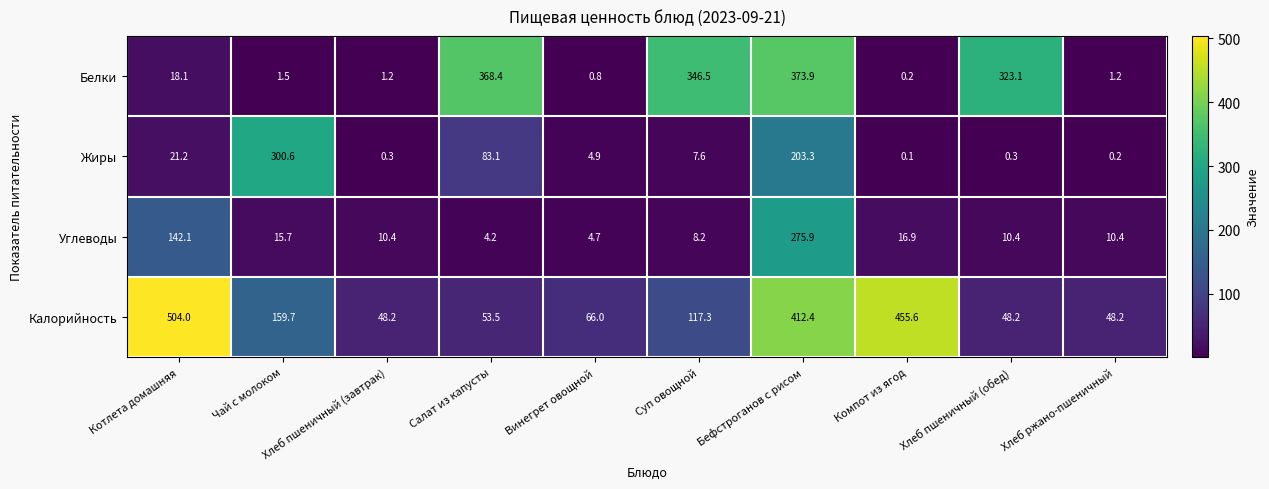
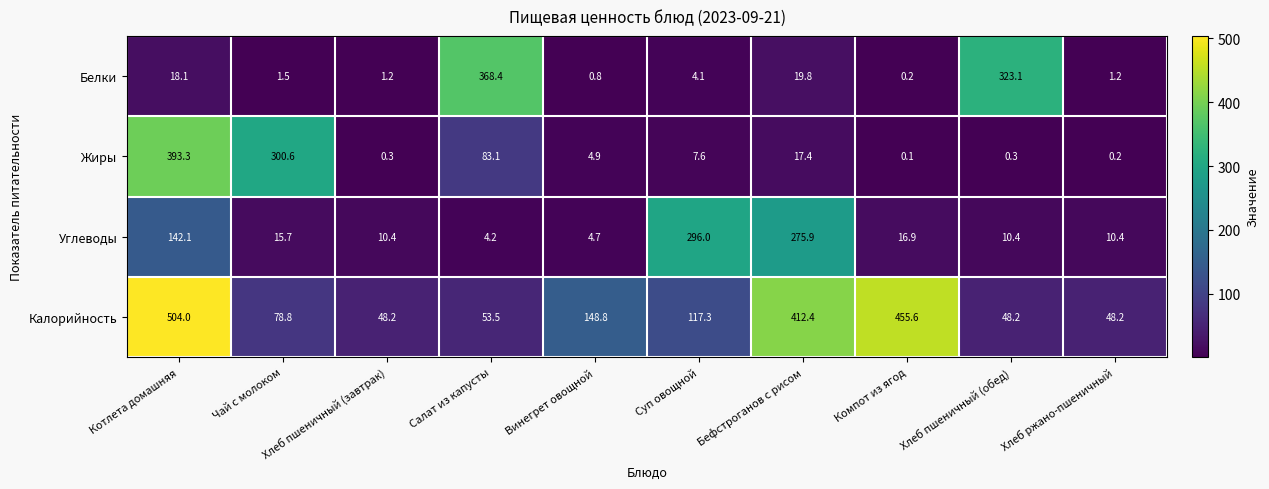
Белки, Суп овощной: 346.5 -> 4.1
Белки, Бефстроганов с рисом: 373.9 -> 19.8
Жиры, Котлета домашняя: 21.2 -> 393.3
Жиры, Бефстроганов с рисом: 203.3 -> 17.4
Углеводы, Суп овощной: 8.2 -> 296.0
Калорийность, Чай с молоком: 159.7 -> 78.8
Калорийность, Винегрет овощной: 66.0 -> 148.8
